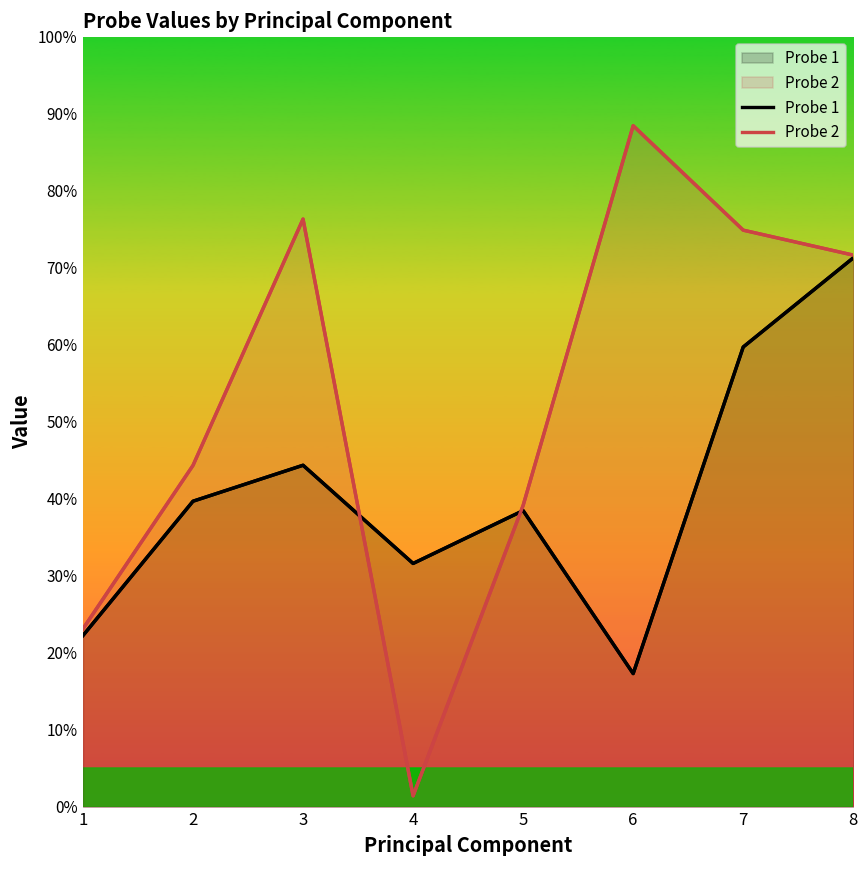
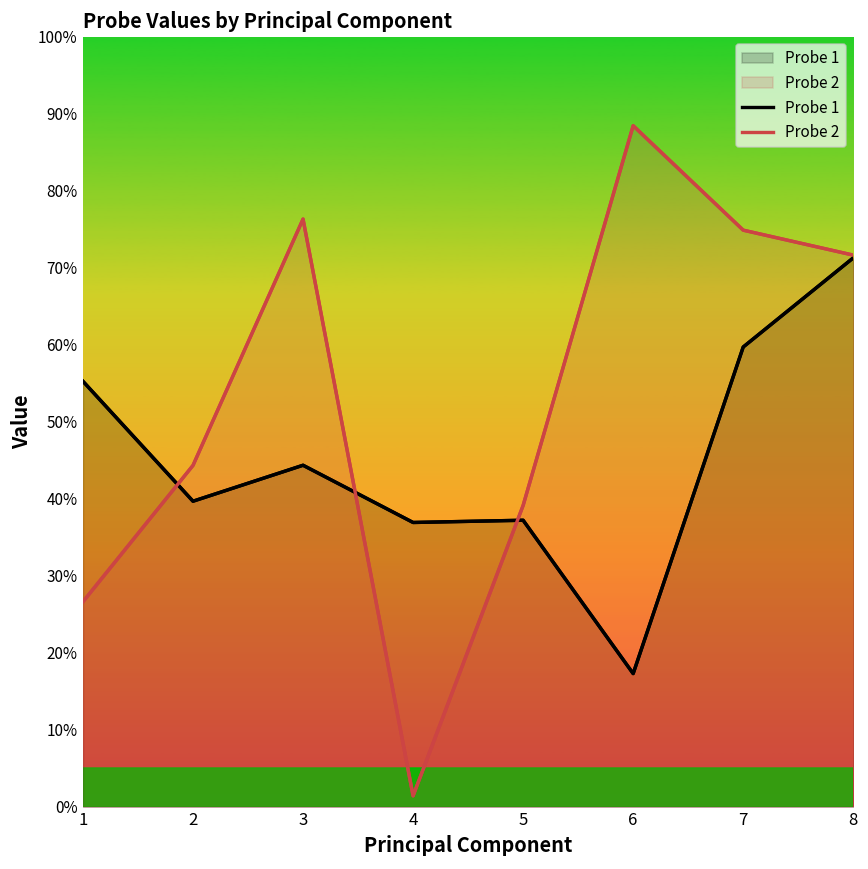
Probe 1, 1: 22% -> 55%
Probe 2, 1: 23% -> 27%
Probe 1, 4: 32% -> 37%
Probe 1, 5: 38% -> 37%
